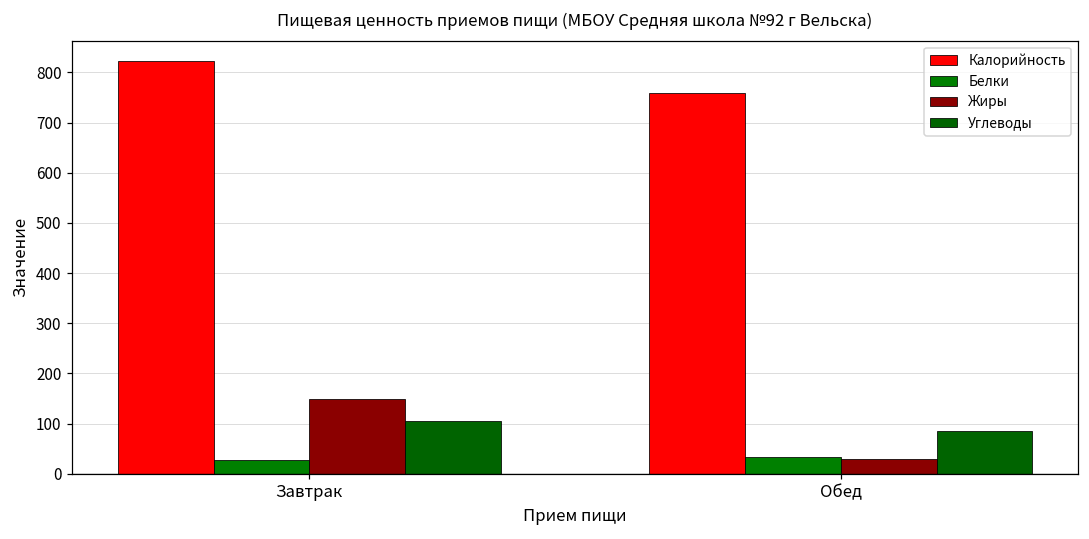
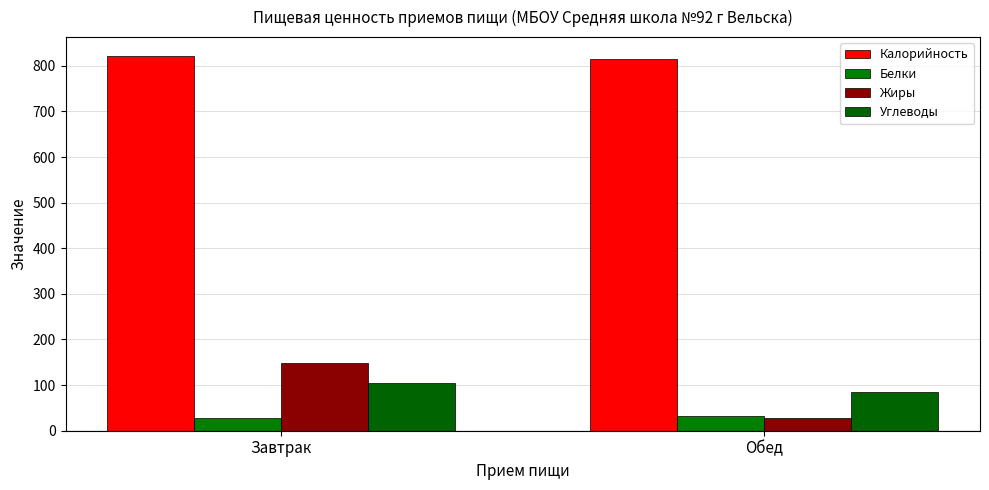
Калорийность, Обед: 760 -> 820
